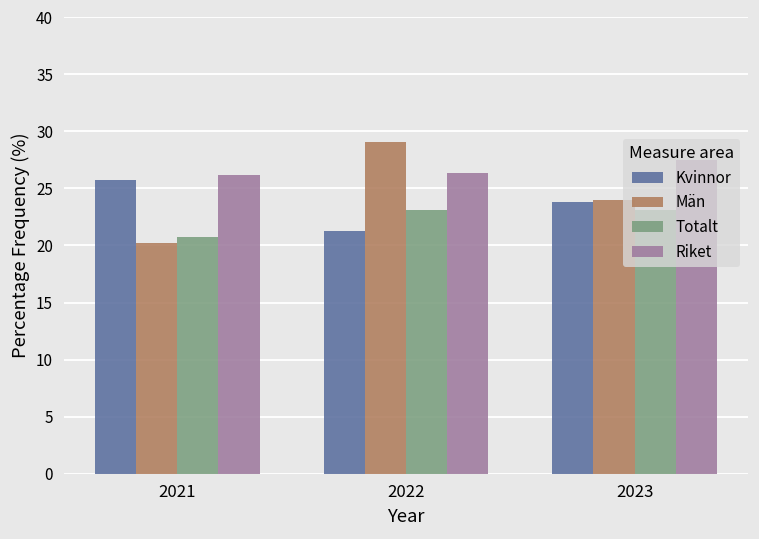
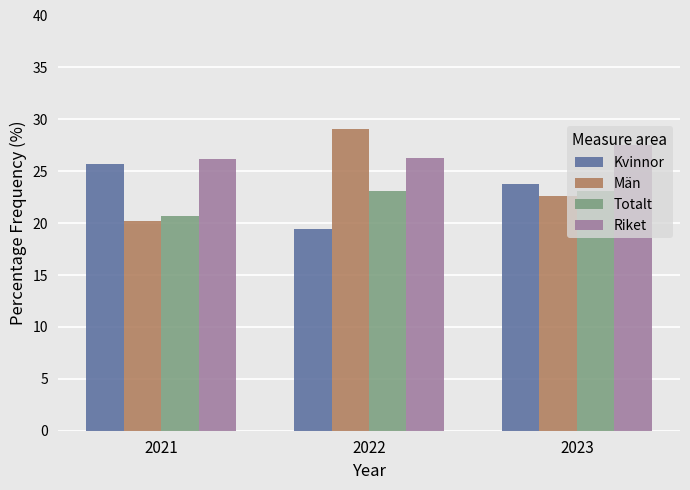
Kvinnor, 2022: 21.3 -> 19.4
Män, 2023: 24.0 -> 22.6
